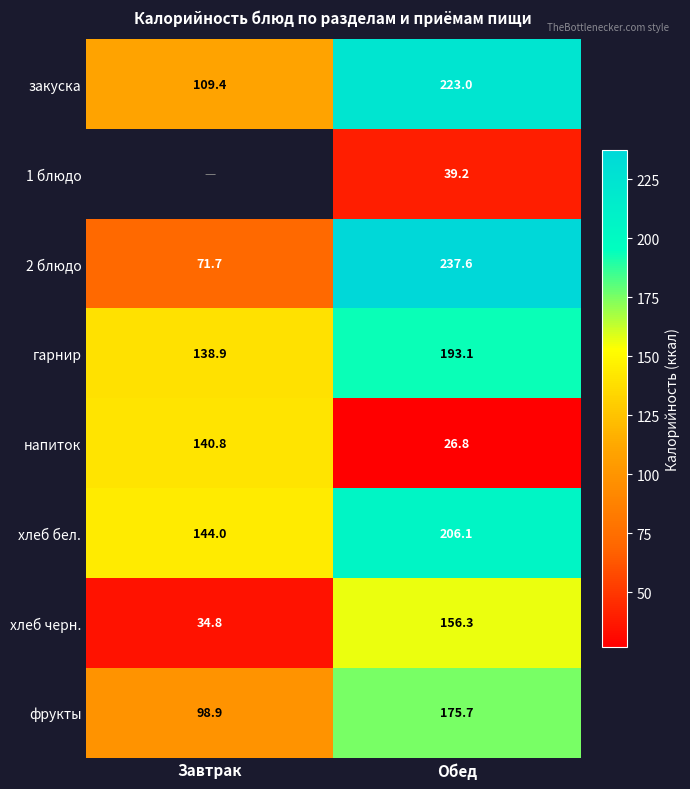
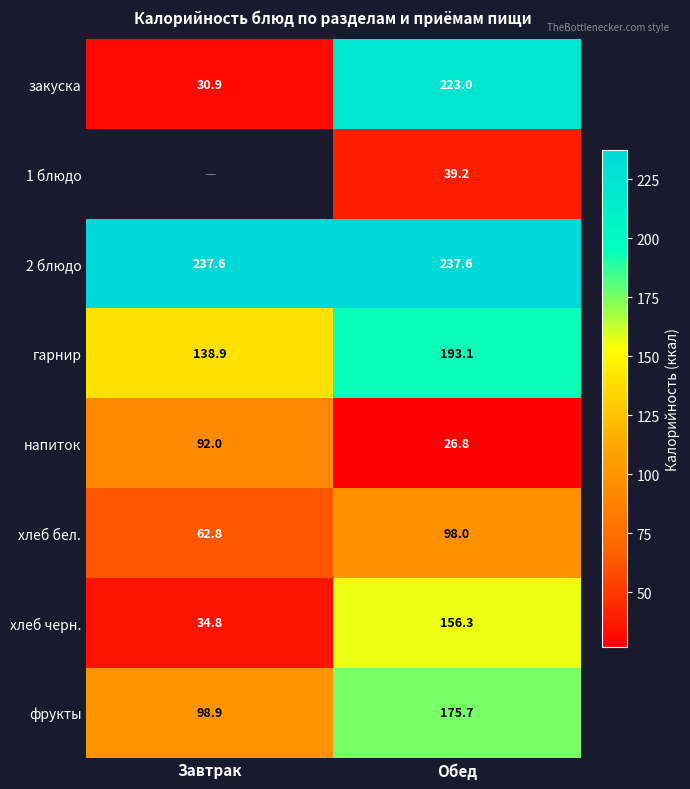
закуска, Завтрак: 109.4 -> 30.9
2 блюдо, Завтрак: 71.7 -> 237.6
напиток, Завтрак: 140.8 -> 92.0
хлеб бел., Завтрак: 144.0 -> 62.8
хлеб бел., Обед: 206.1 -> 98.0
